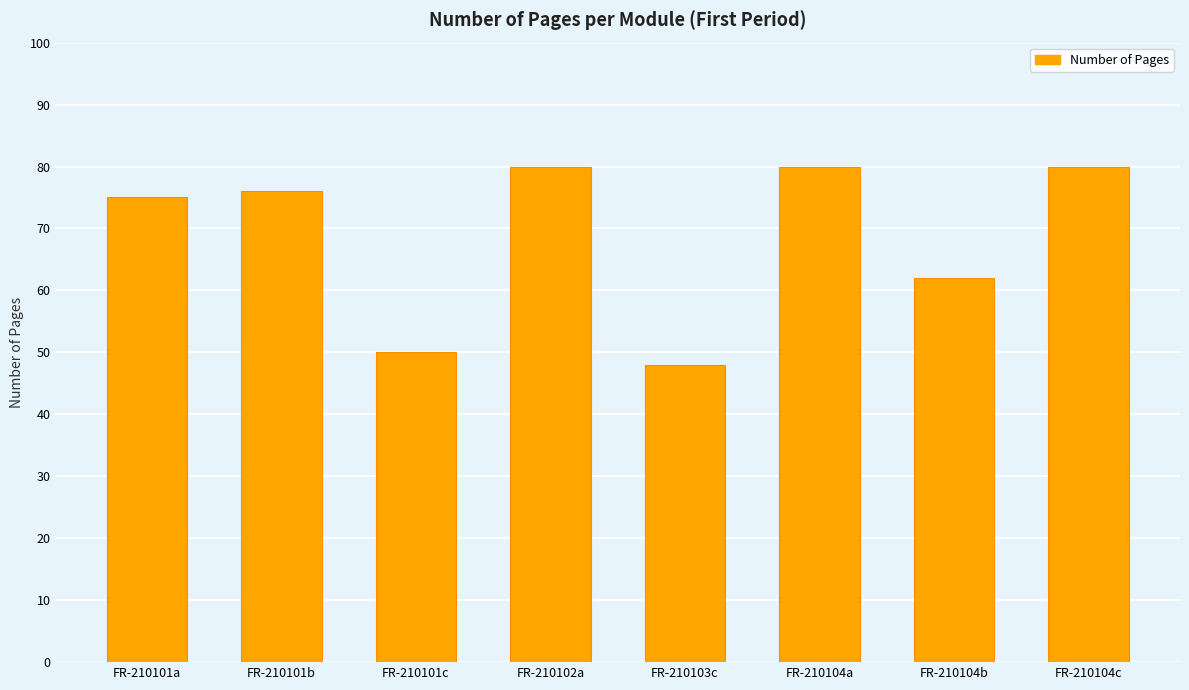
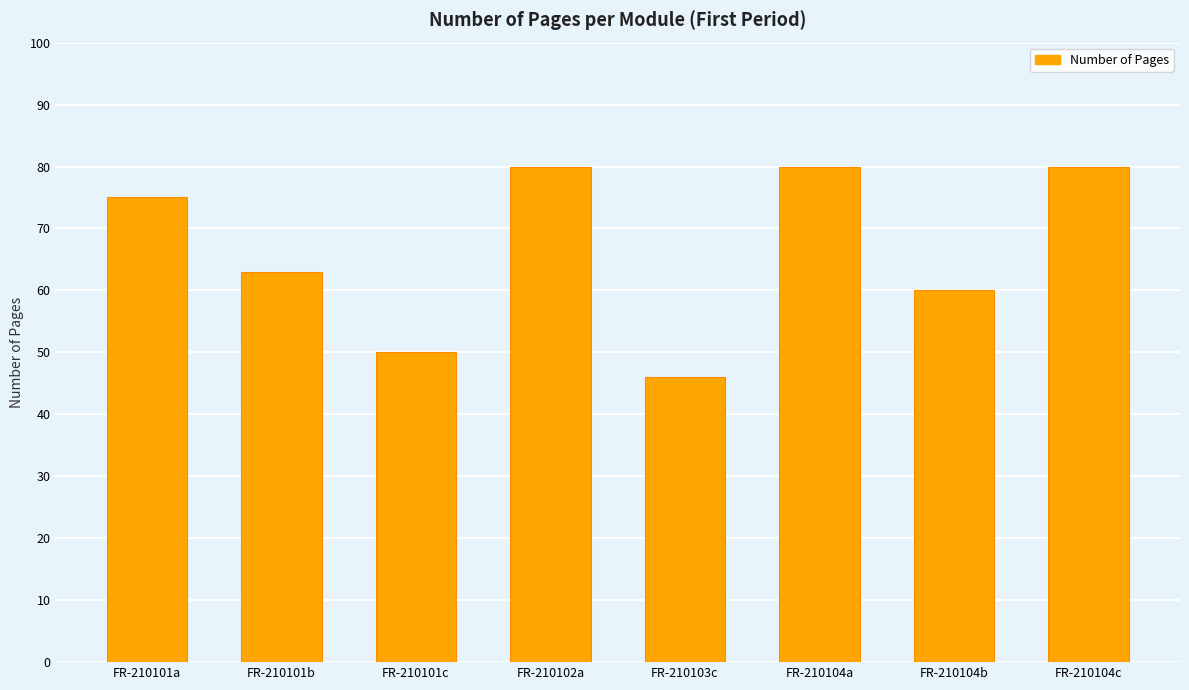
FR-210101b: 76 -> 63
FR-210103c: 48 -> 46
FR-210104b: 62 -> 60
